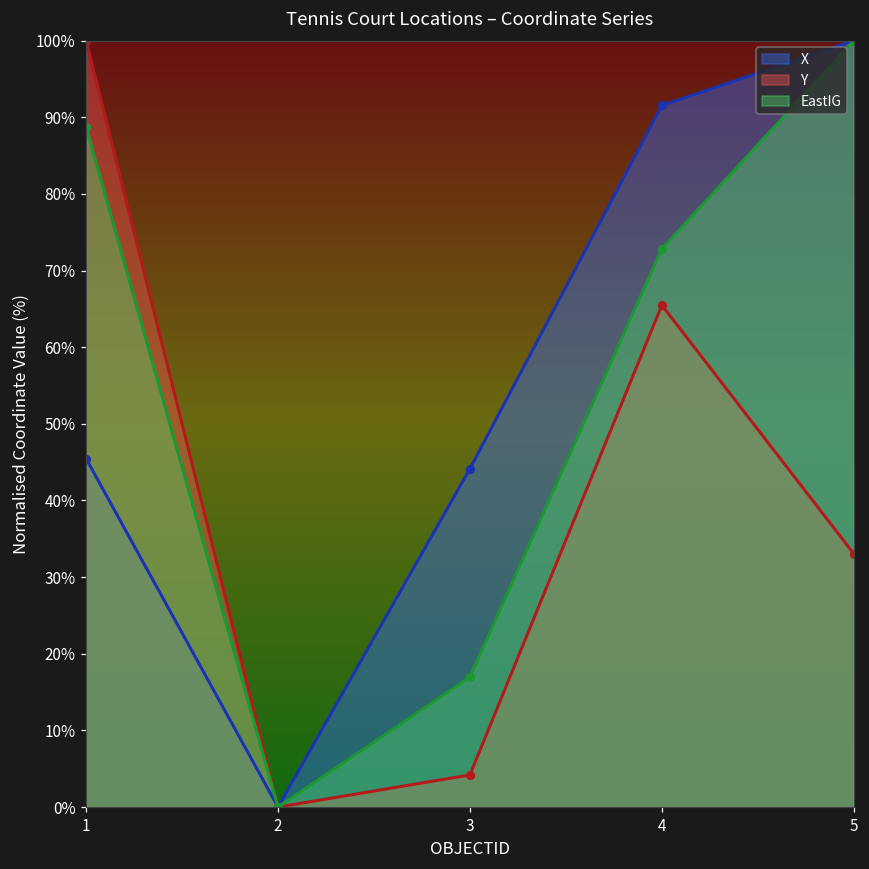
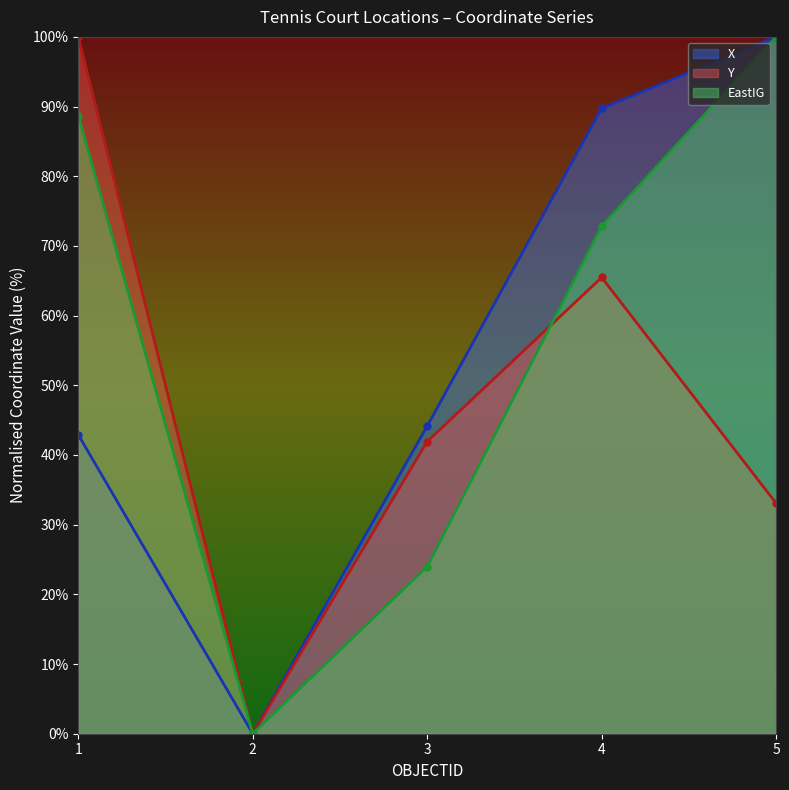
X, 1: 45% -> 43%
Y, 3: 4% -> 42%
EastIG, 3: 17% -> 24%
X, 4: 92% -> 90%
